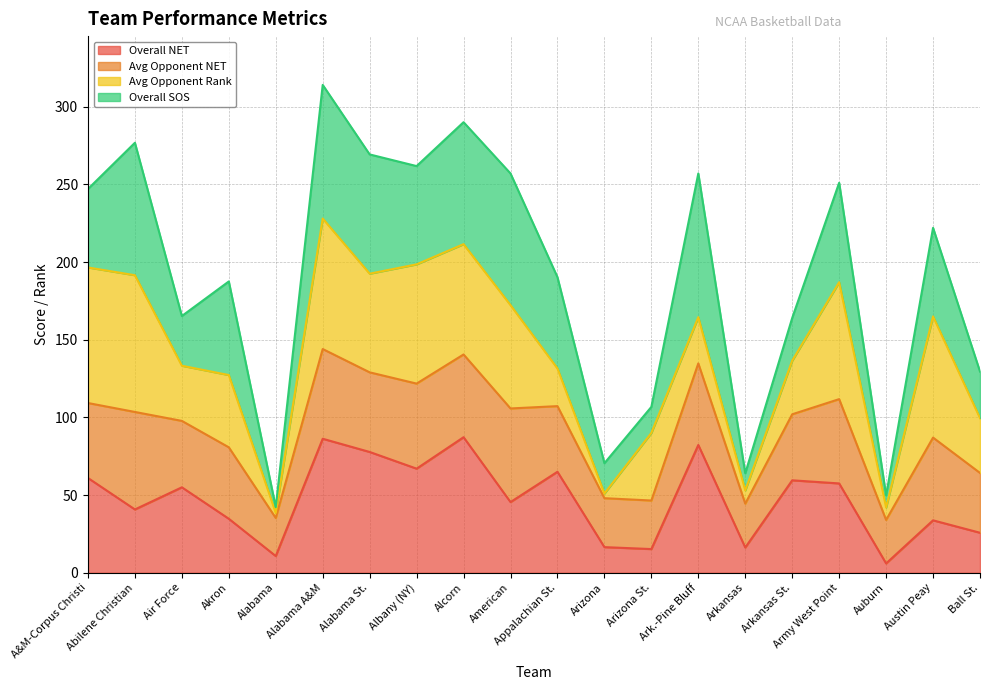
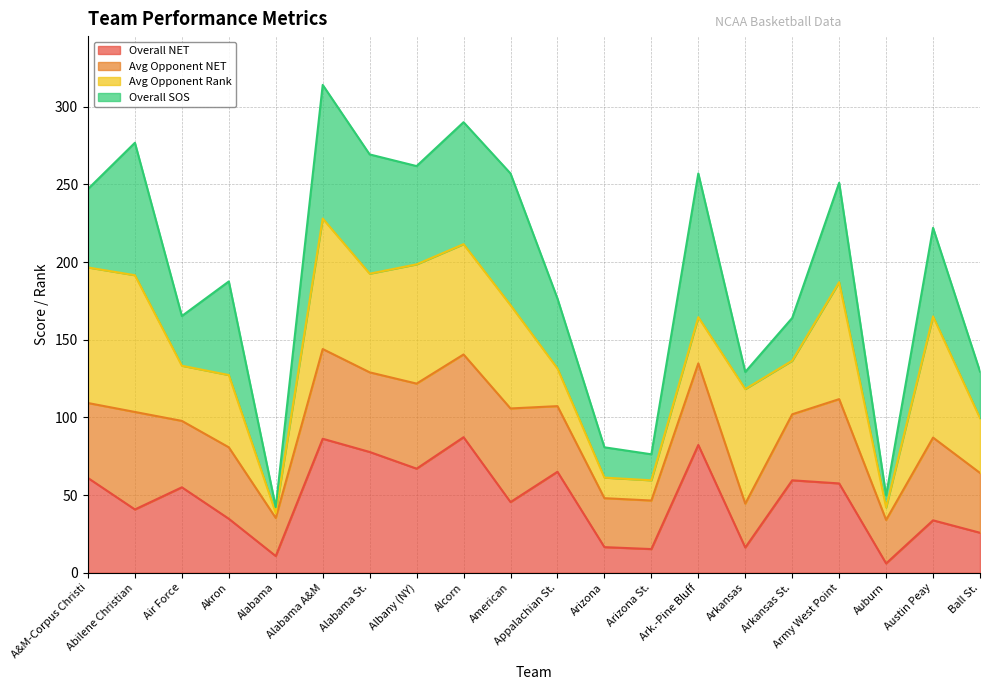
Overall SOS, Appalachian St.: 59 -> 45
Avg Opponent Rank, Arizona: 3 -> 13
Avg Opponent Rank, Arizona St.: 44 -> 13
Avg Opponent Rank, Arkansas: 9 -> 74
